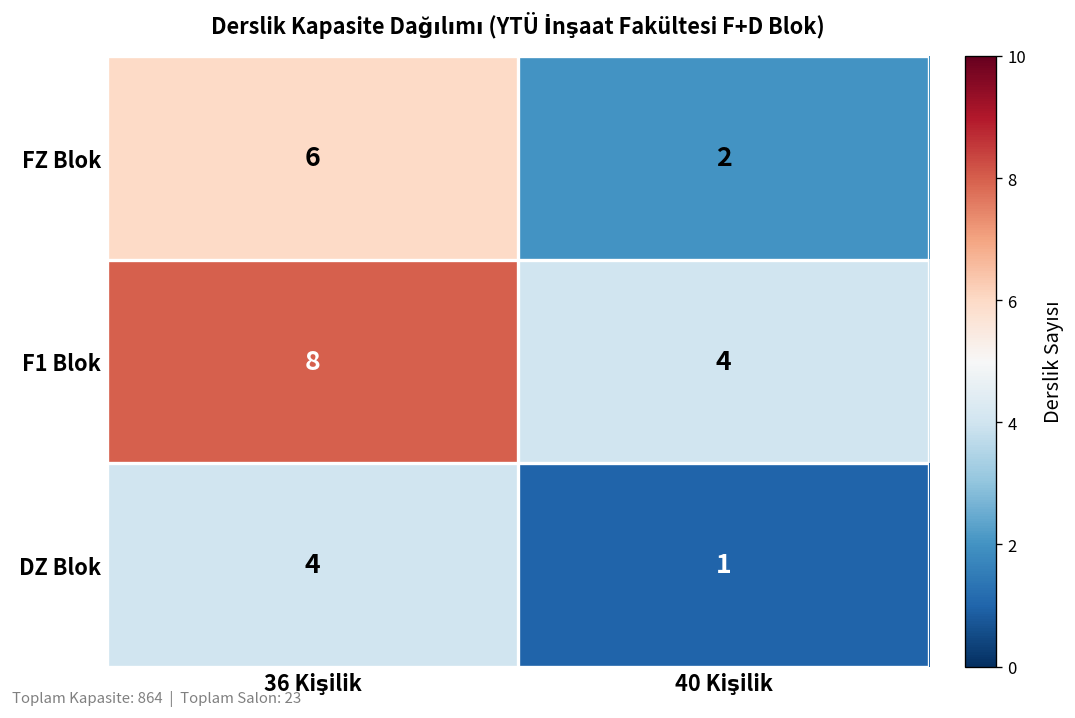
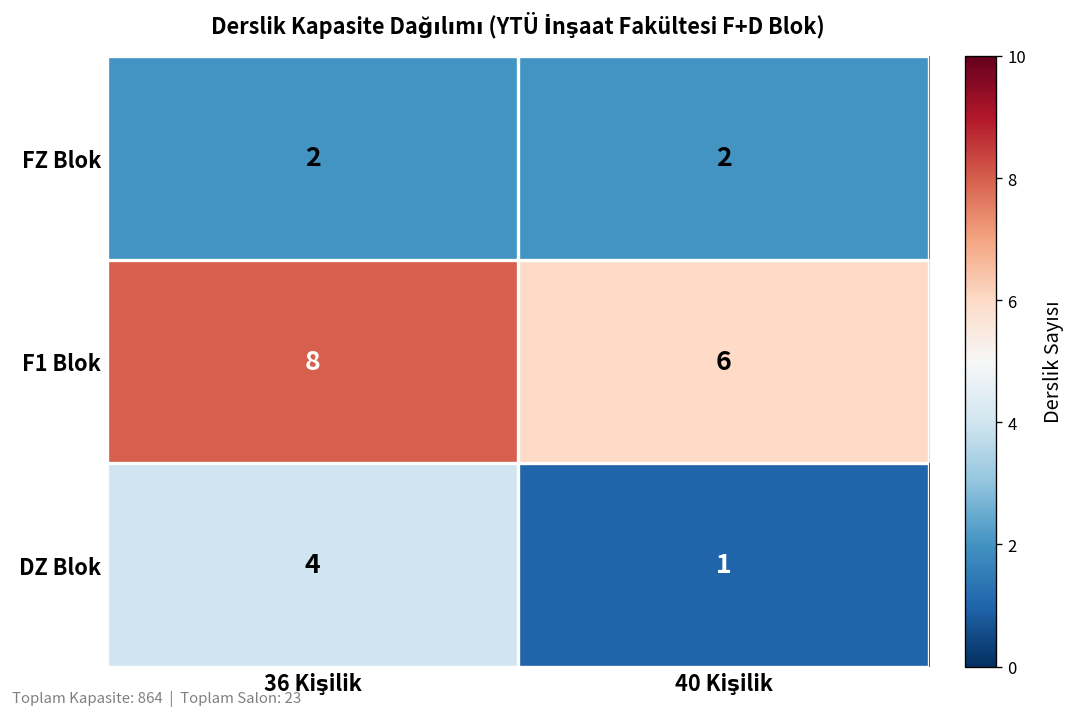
FZ Blok, 36 Kişilik: 6 -> 2
F1 Blok, 40 Kişilik: 4 -> 6
